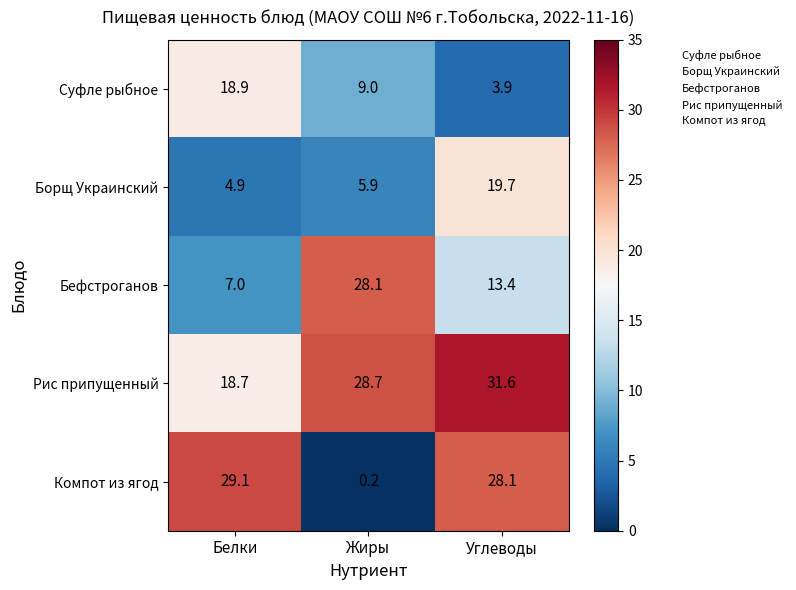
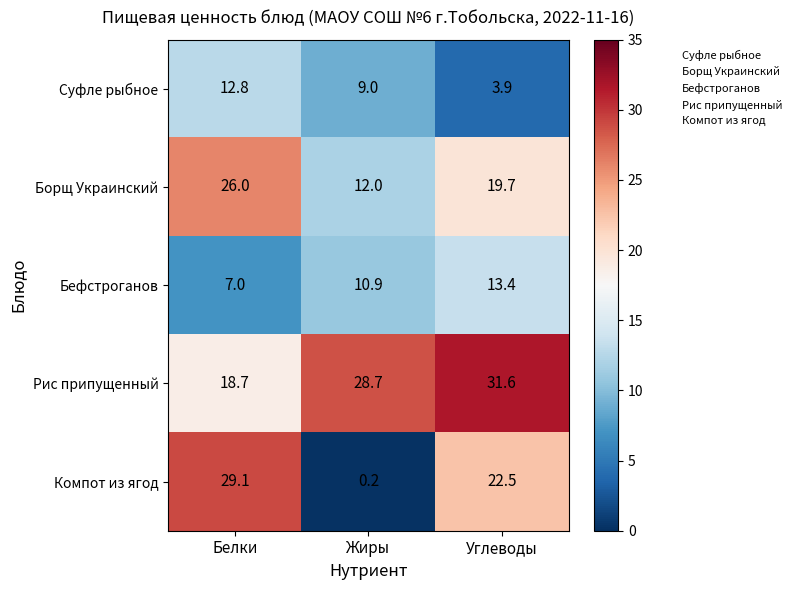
Суфле рыбное, Белки: 18.9 -> 12.8
Борщ Украинский, Белки: 4.9 -> 26.0
Борщ Украинский, Жиры: 5.9 -> 12.0
Бефстроганов, Жиры: 28.1 -> 10.9
Компот из ягод, Углеводы: 28.1 -> 22.5
